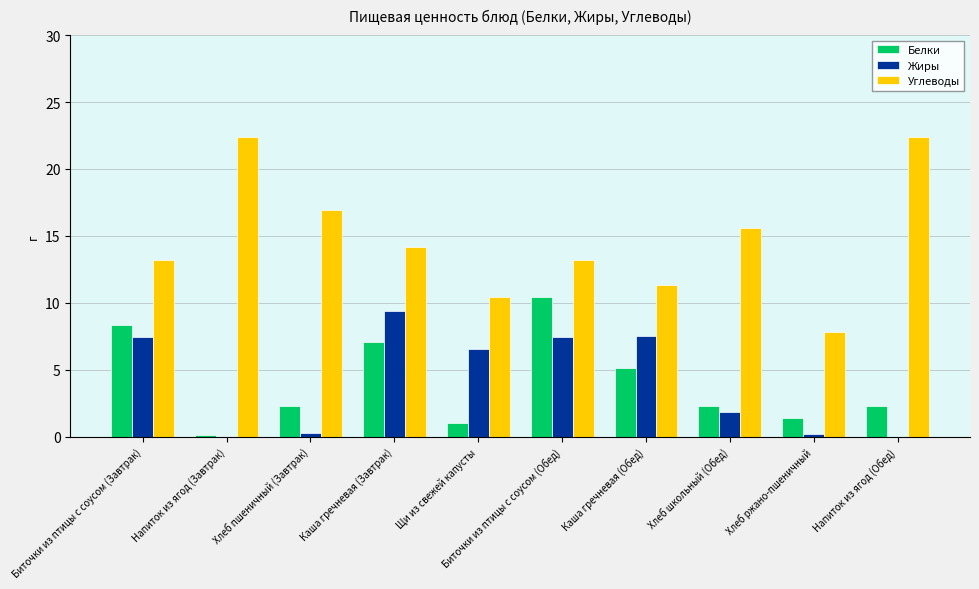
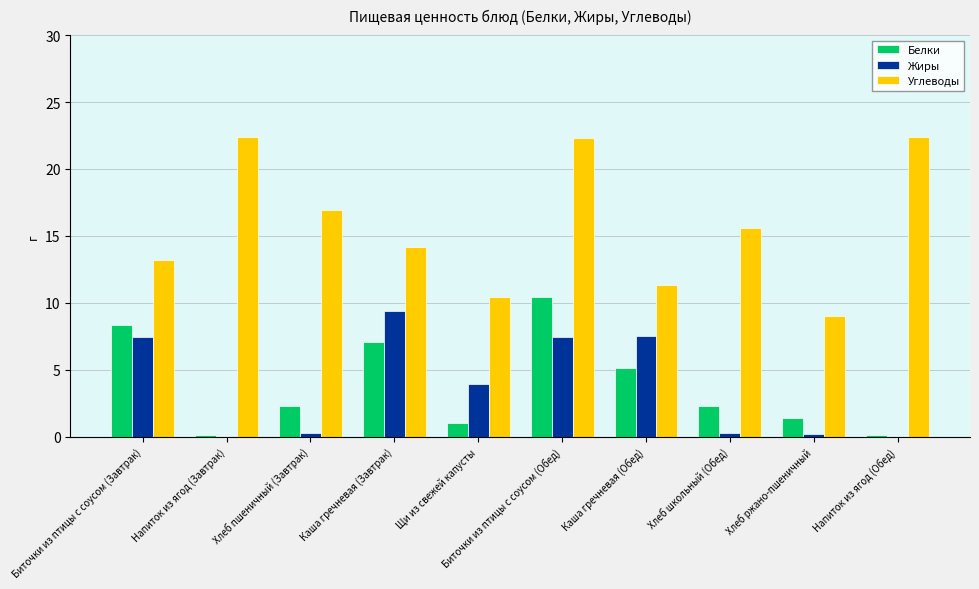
Жиры, Щи из свежей капусты: 6.5 -> 3.9
Углеводы, Биточки из птицы с соусом (Обед): 13.2 -> 22.3
Жиры, Хлеб школьный (Обед): 1.8 -> 0.3
Углеводы, Хлеб ржано-пшеничный: 7.8 -> 9.0
Белки, Напиток из ягод (Обед): 2.3 -> 0.1
